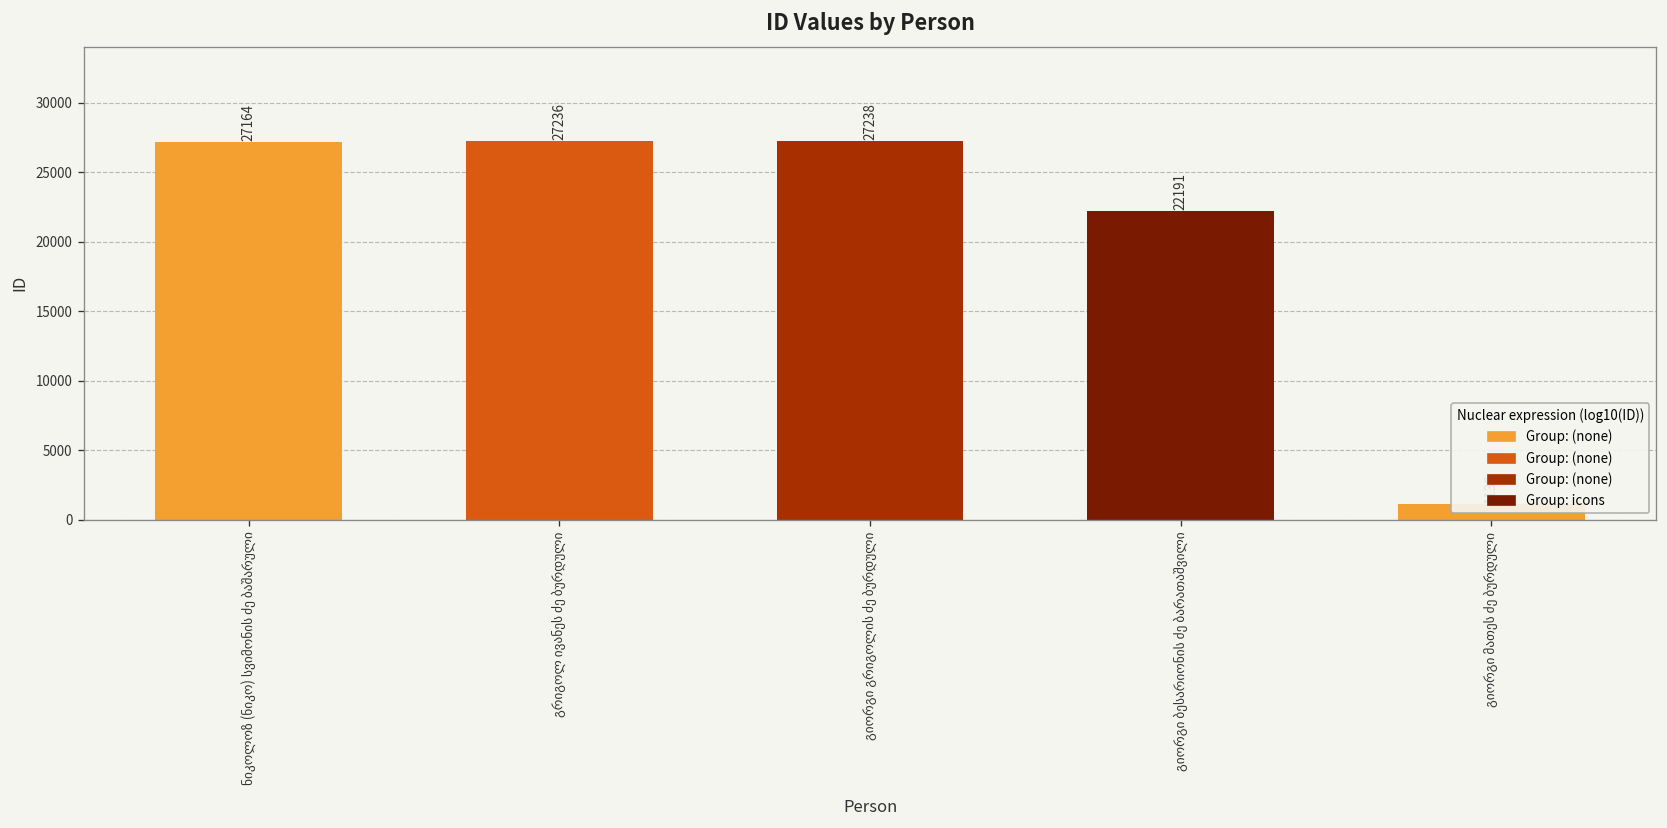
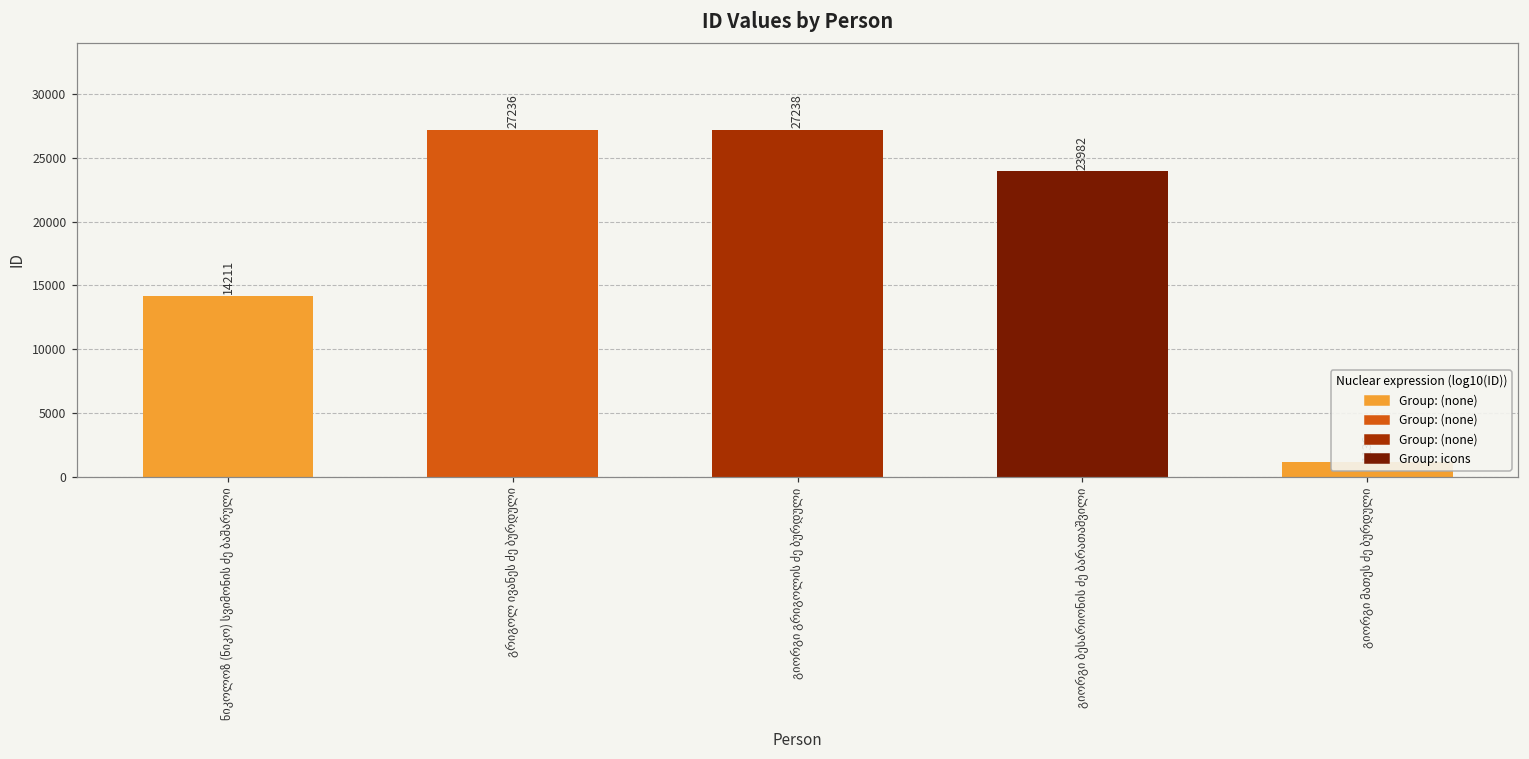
ნიკოლოზ (ნიკო) სვიმონის ძე ბაშარული: 27164 -> 14211
გიორგი ბესარიონის ძე ბარათაშვილი: 22191 -> 23982
